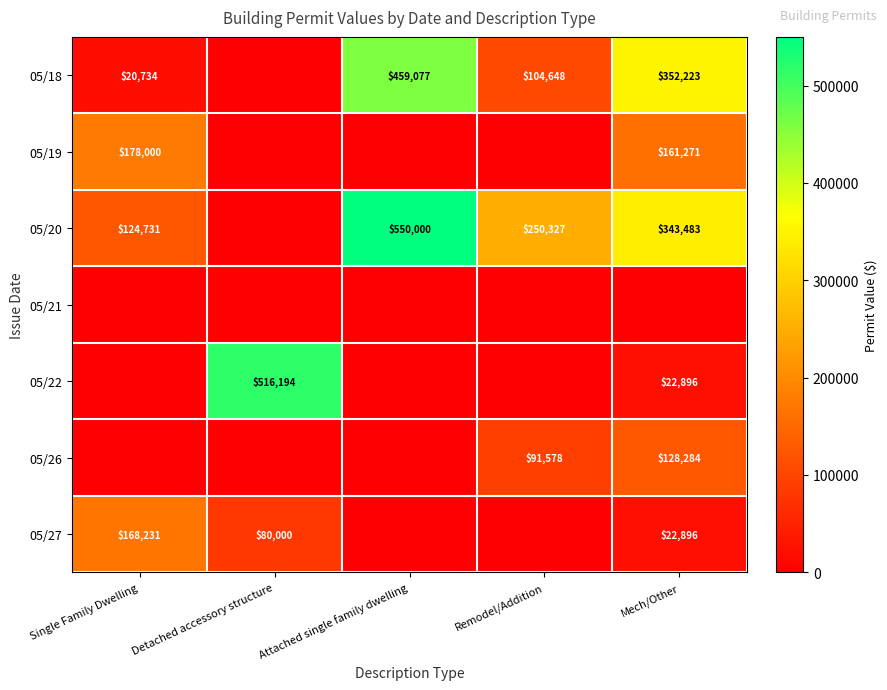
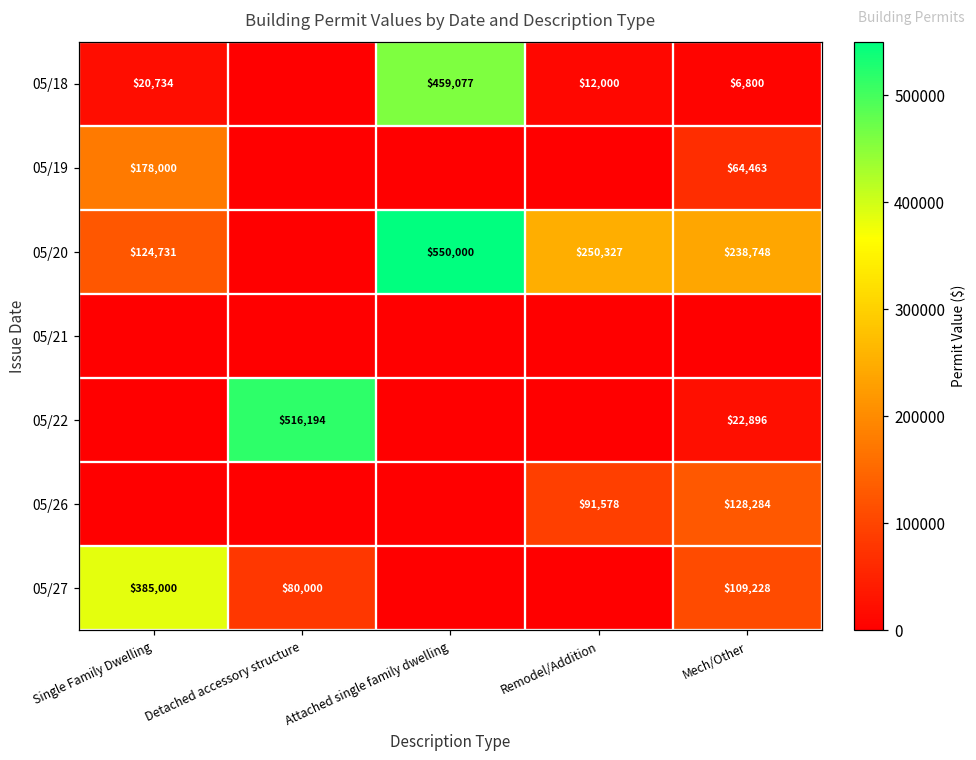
05/18, Remodel/Addition: $104,648 -> $12,000
05/18, Mech/Other: $352,223 -> $6,800
05/19, Mech/Other: $161,271 -> $64,463
05/20, Mech/Other: $343,483 -> $238,748
05/27, Single Family Dwelling: $168,231 -> $385,000
05/27, Mech/Other: $22,896 -> $109,228
